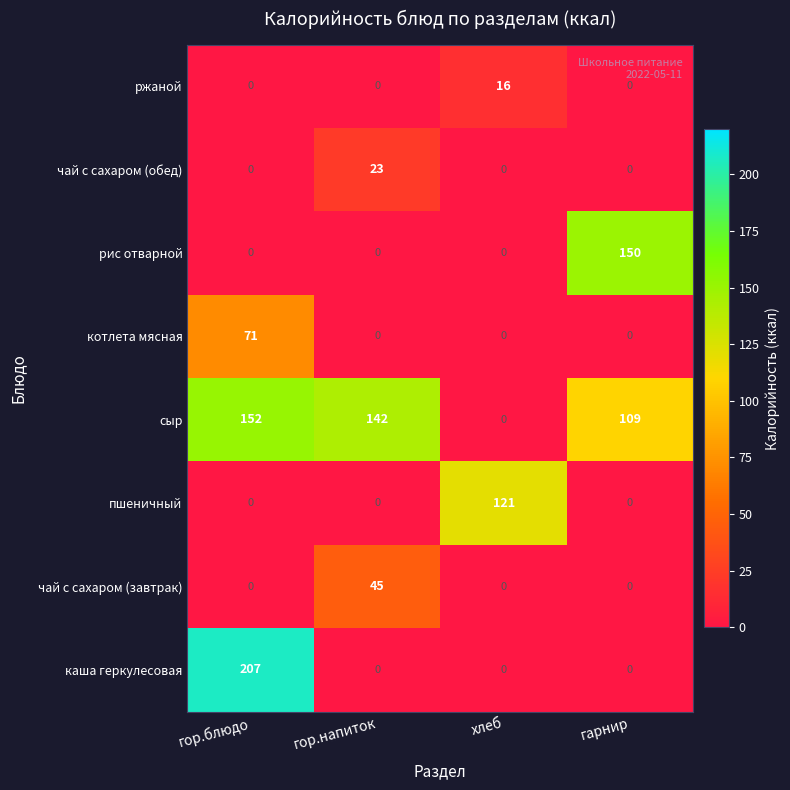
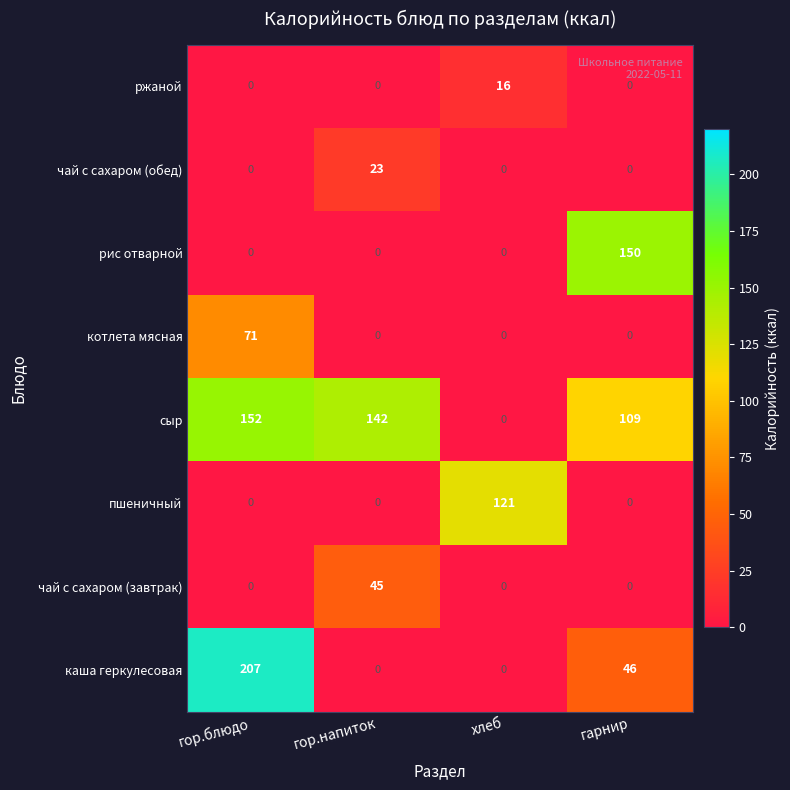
каша геркулесовая, гарнир: 0 -> 46
